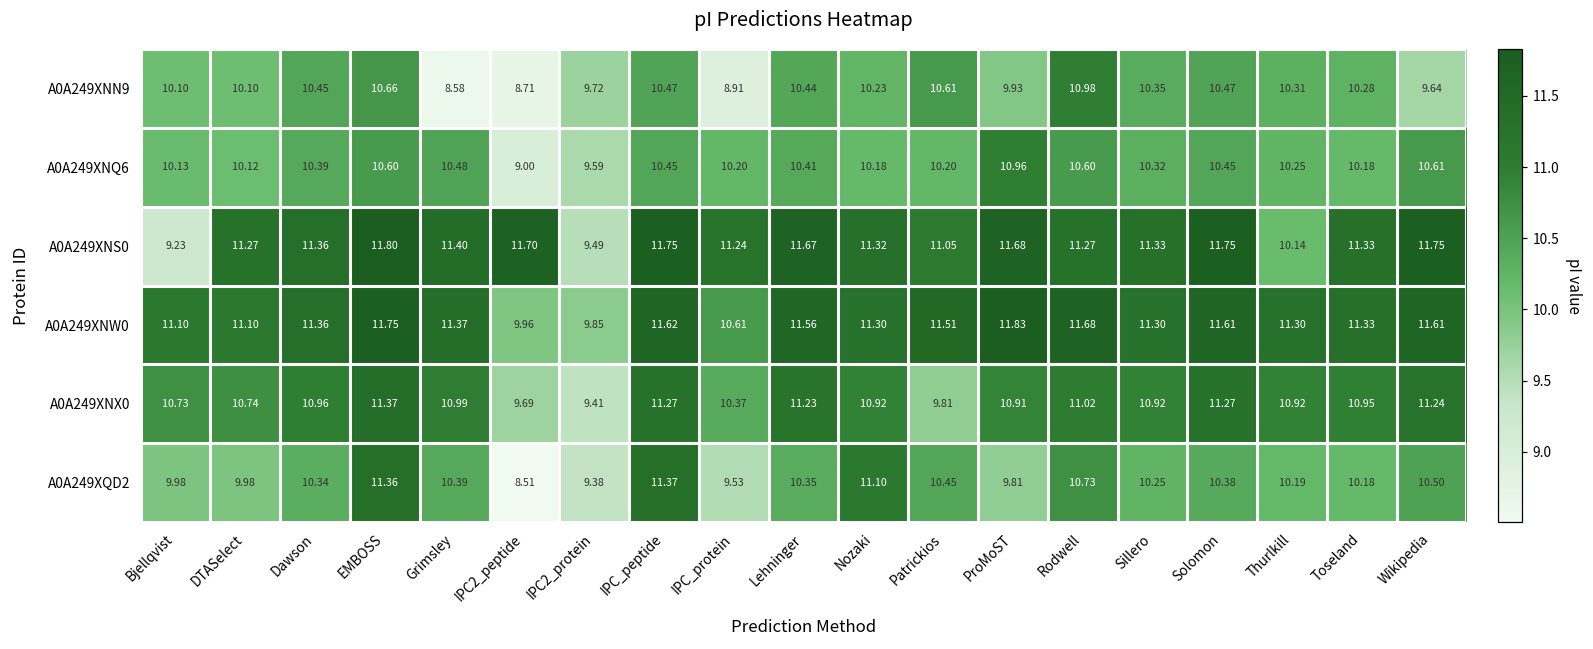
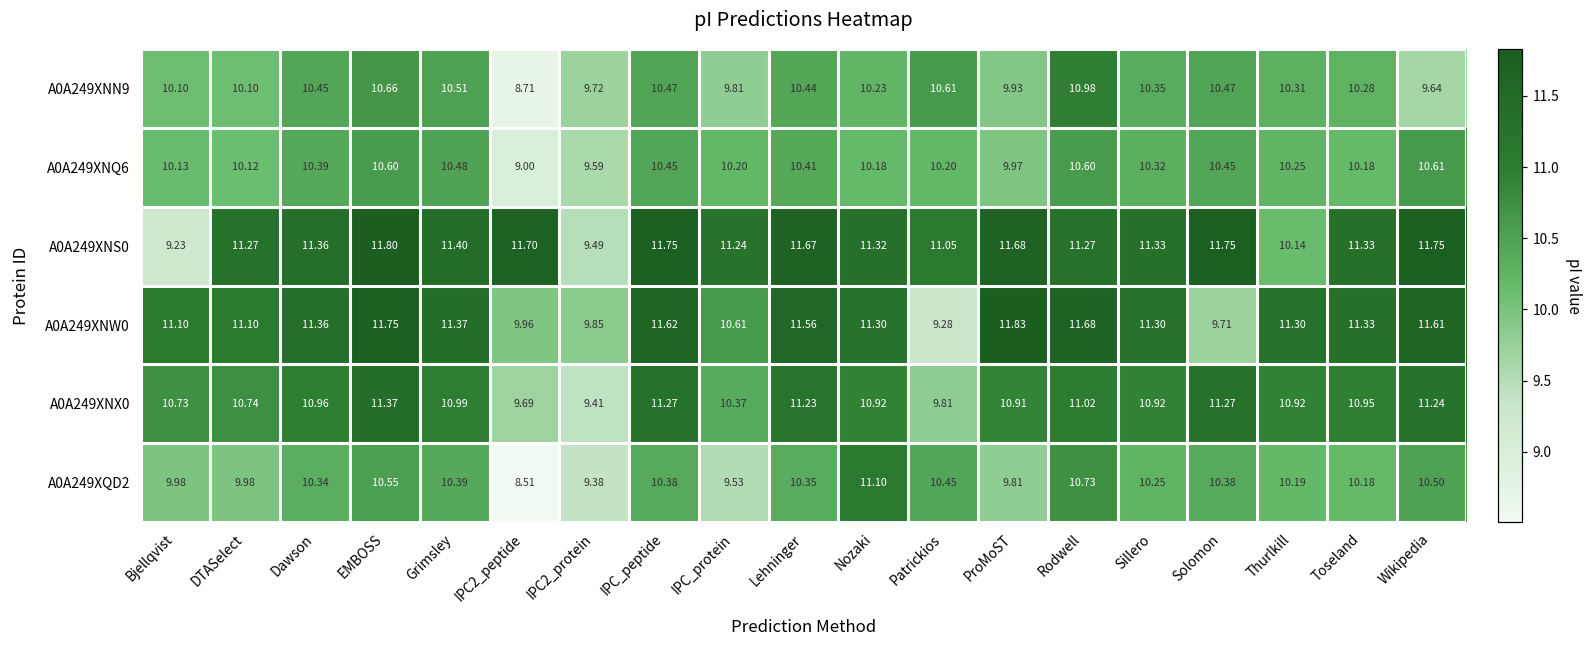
A0A249XNN9, Grimsley: 8.58 -> 10.51
A0A249XNN9, IPC_protein: 8.91 -> 9.81
A0A249XNQ6, ProMoST: 10.96 -> 9.97
A0A249XNW0, Patrickios: 11.51 -> 9.28
A0A249XNW0, Solomon: 11.61 -> 9.71
A0A249XQD2, EMBOSS: 11.36 -> 10.55
A0A249XQD2, IPC_peptide: 11.37 -> 10.38
